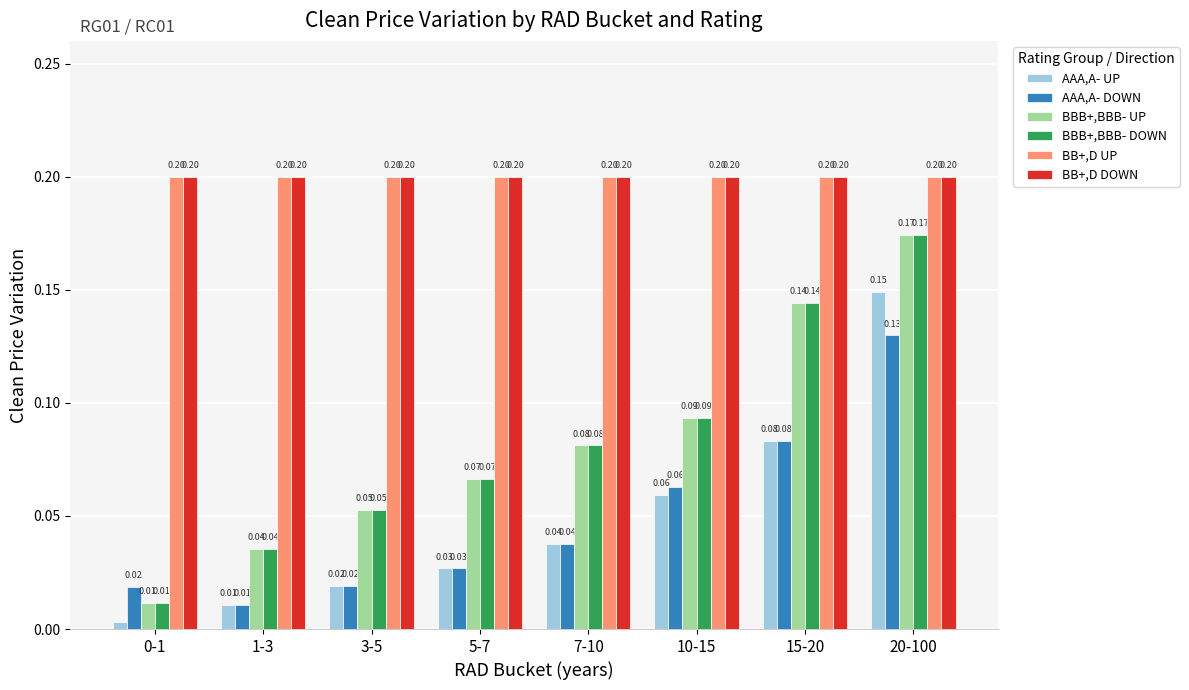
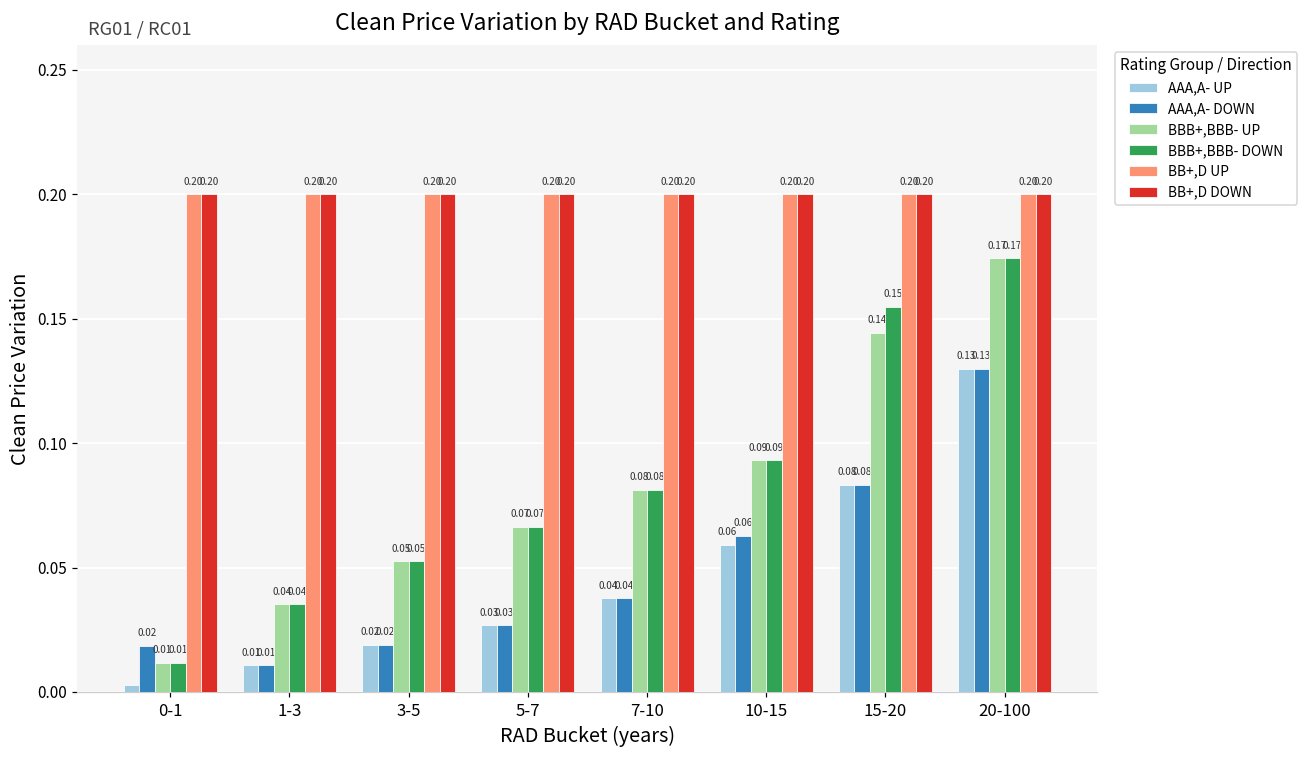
BBB+,BBB- DOWN, 15-20: 0.14 -> 0.15
AAA,A- UP, 20-100: 0.15 -> 0.13
